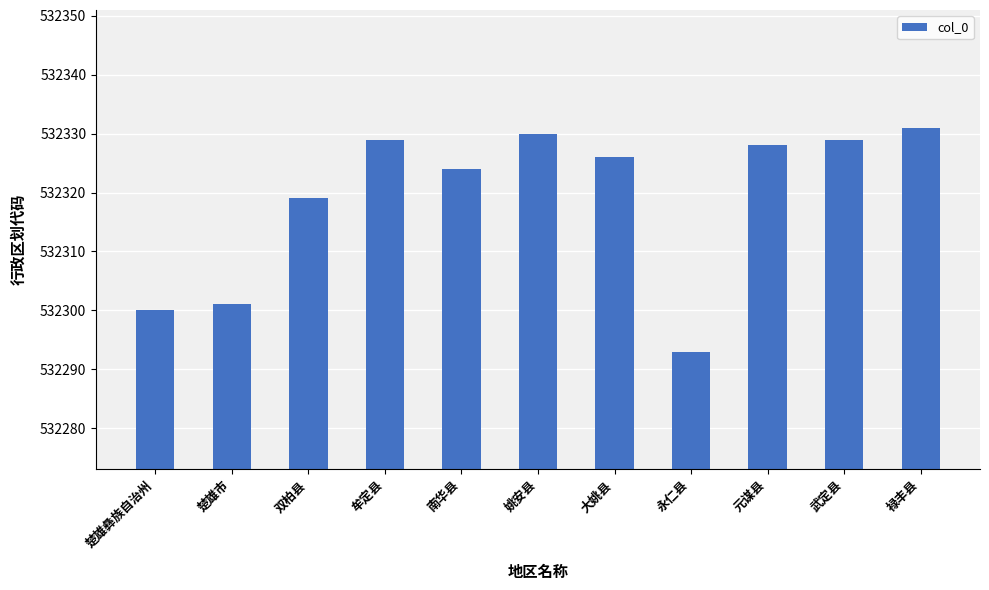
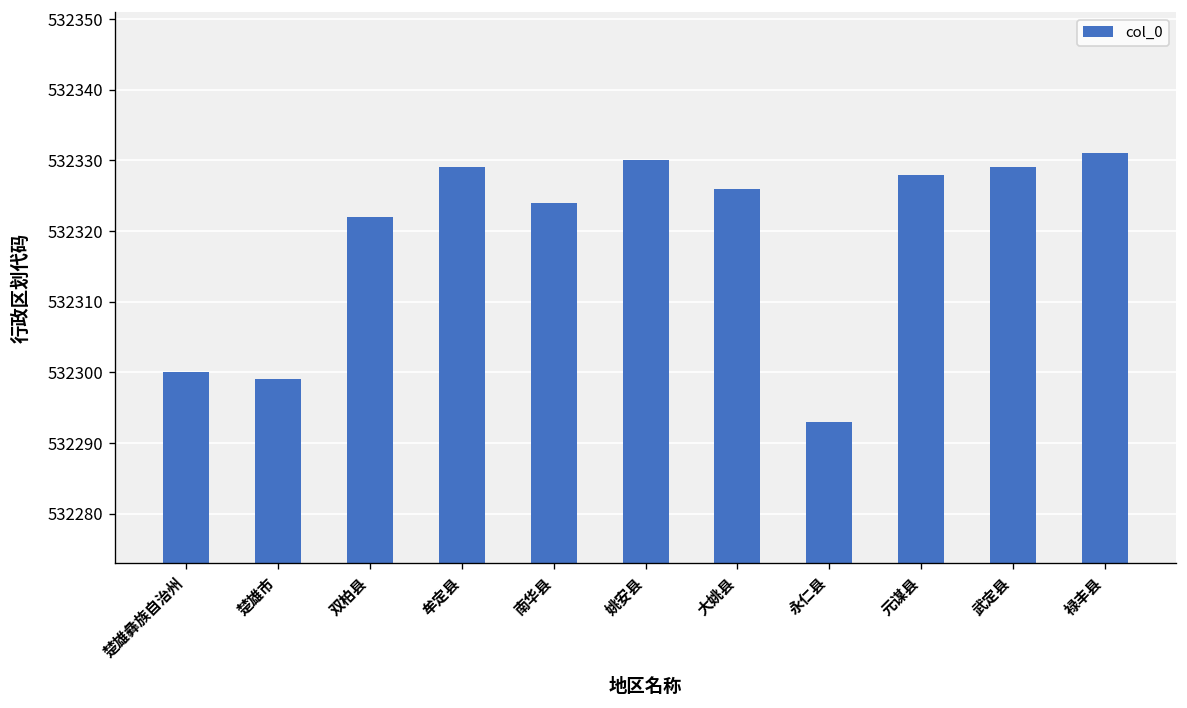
楚雄市: 532301 -> 532299
双柏县: 532319 -> 532322
